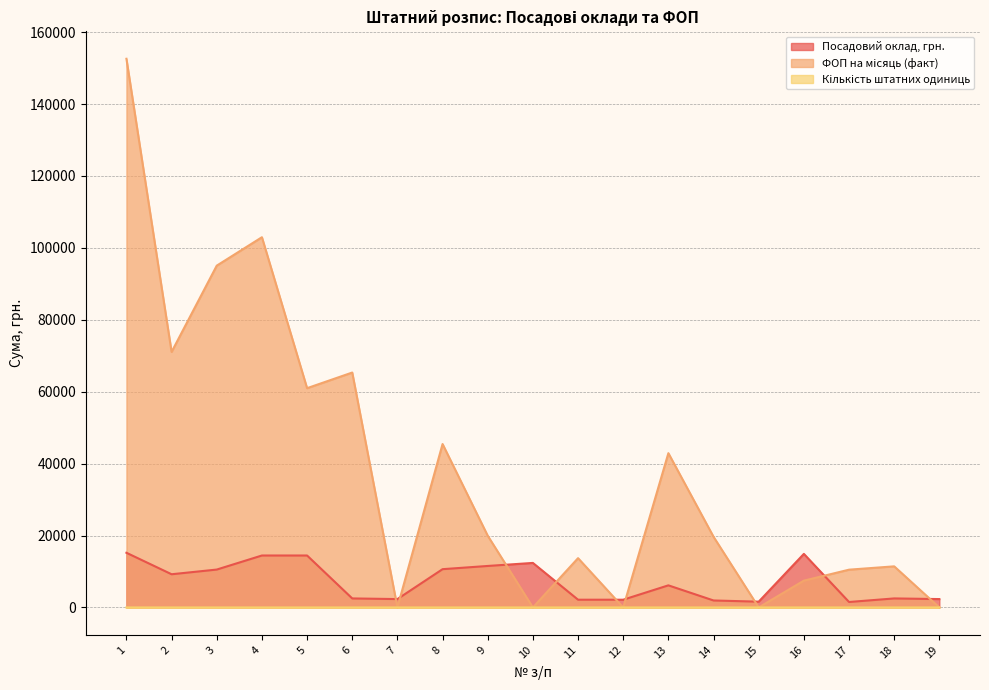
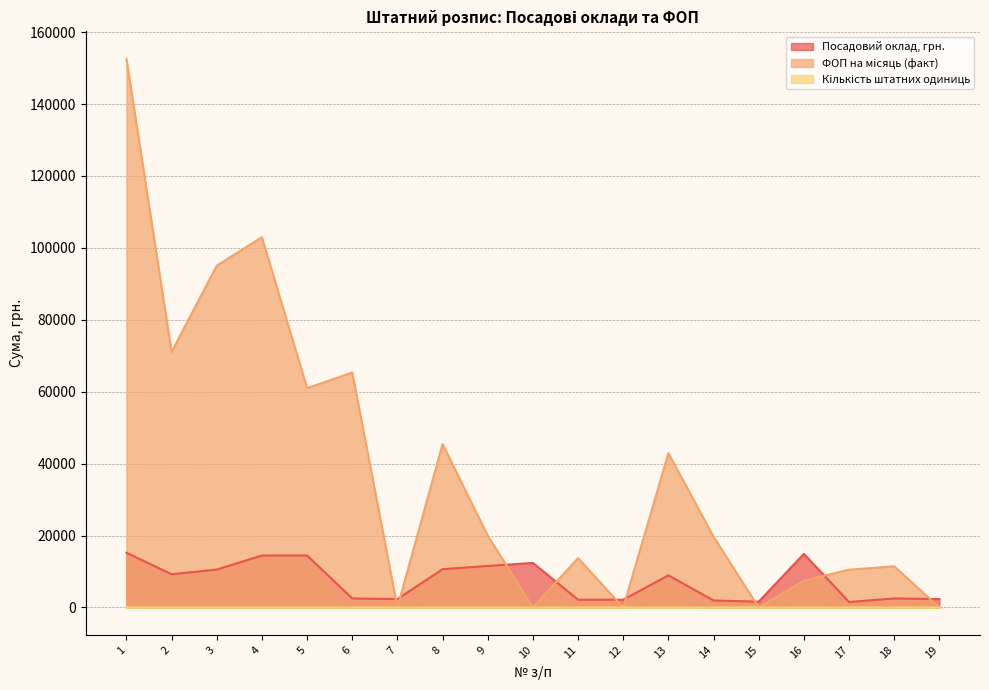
Посадовий оклад, грн., 13: 6000 -> 9000
